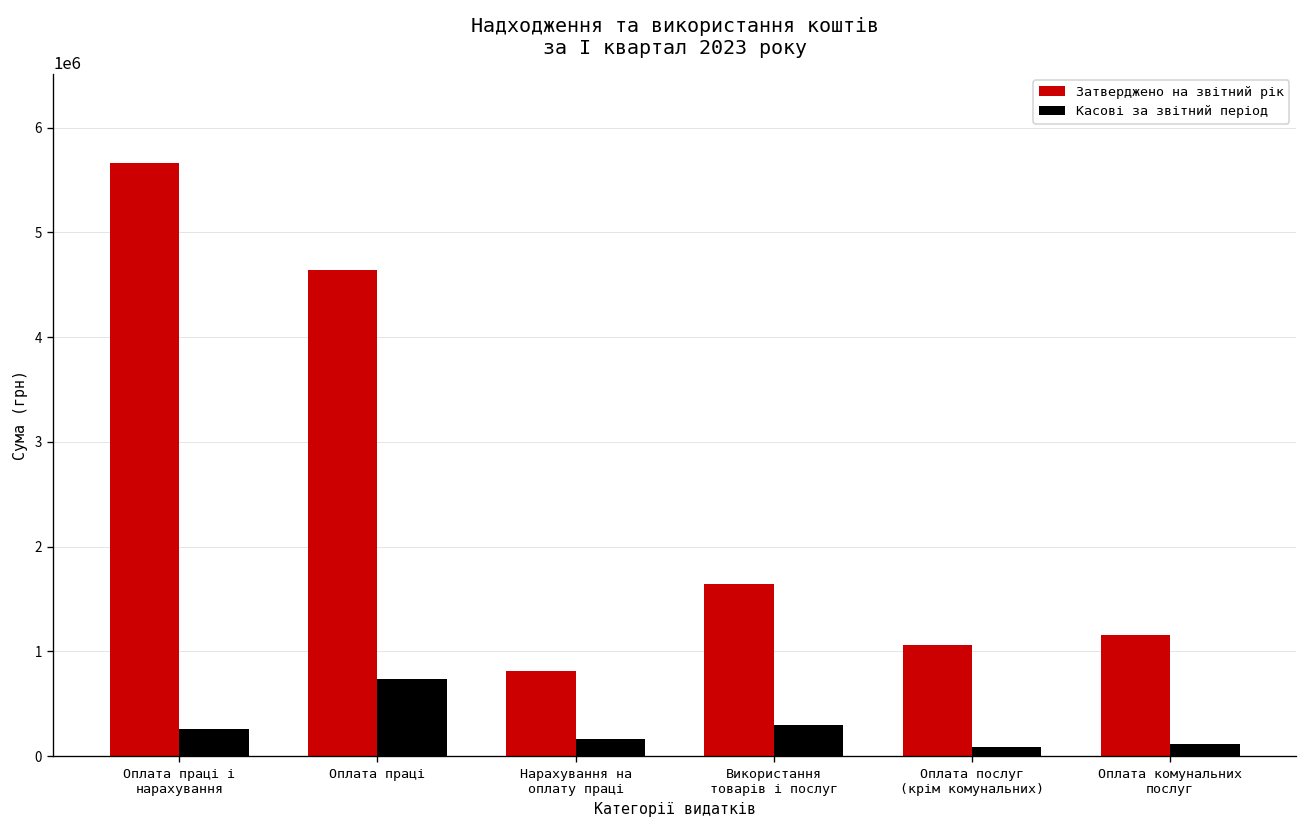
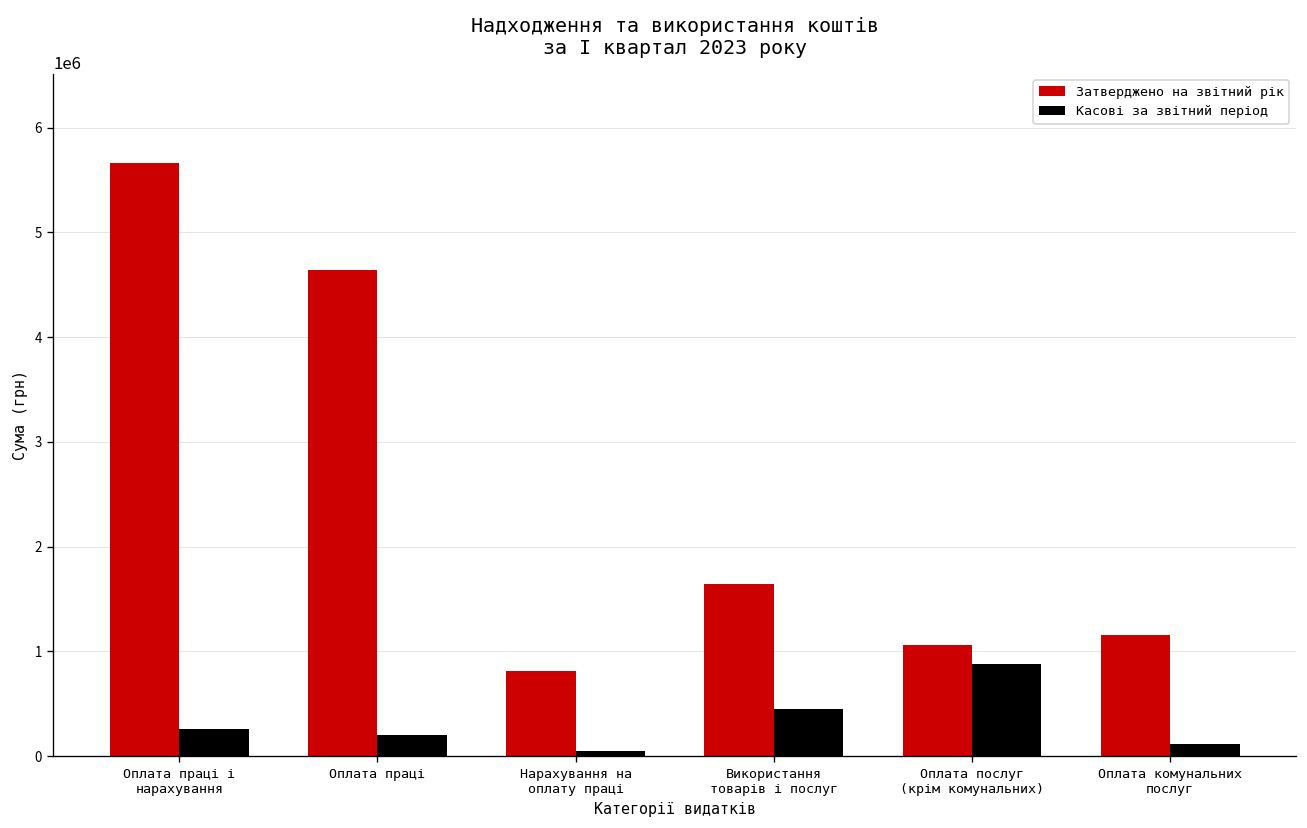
Касові за звітний період, Оплата праці: 700000 -> 200000
Касові за звітний період, Нарахування на оплату праці: 200000 -> 100000
Касові за звітний період, Використання товарів і послуг: 300000 -> 400000
Касові за звітний період, Оплата послуг (крім комунальних): 100000 -> 900000
